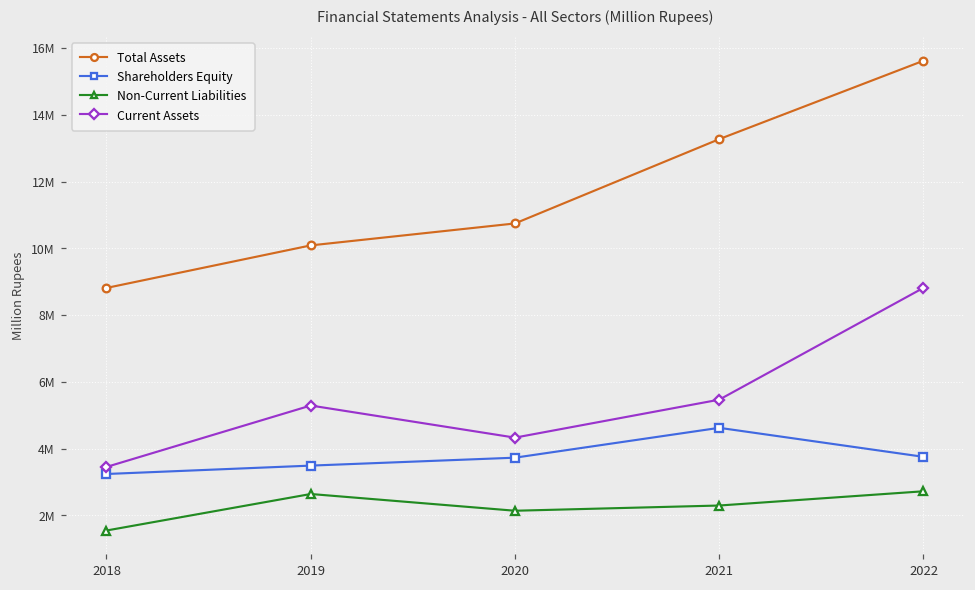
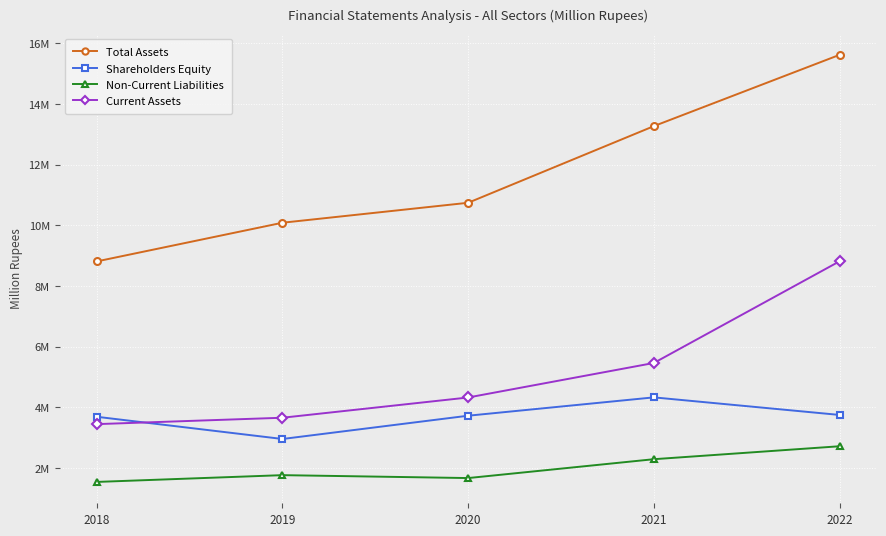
Shareholders Equity, 2018: 3200000 -> 3700000
Shareholders Equity, 2019: 3500000 -> 3000000
Non-Current Liabilities, 2019: 2600000 -> 1800000
Current Assets, 2019: 5300000 -> 3700000
Non-Current Liabilities, 2020: 2100000 -> 1700000
Shareholders Equity, 2021: 4600000 -> 4300000
